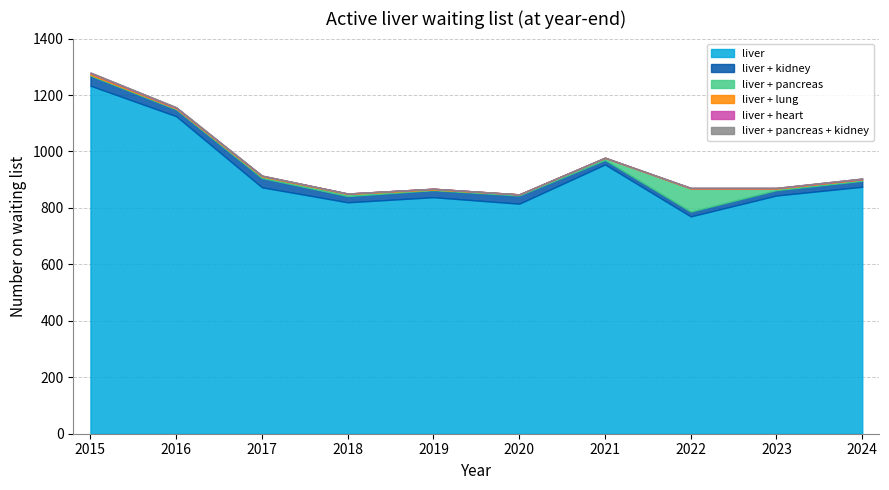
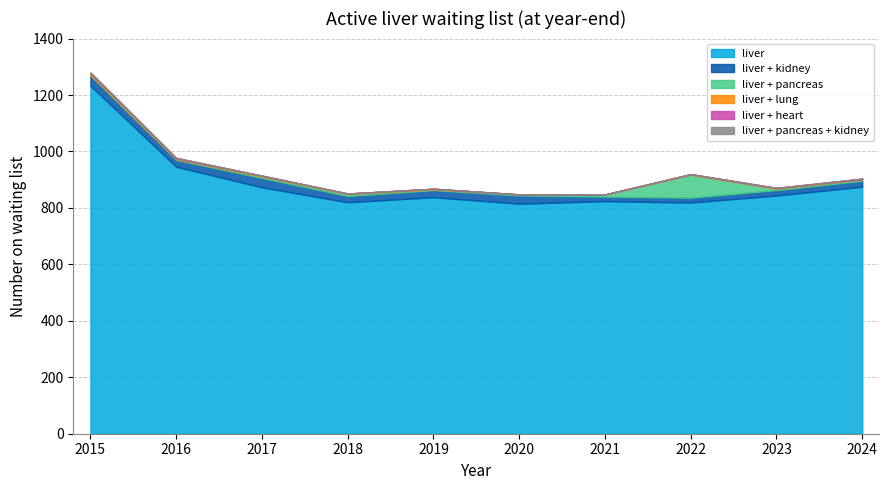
liver, 2016: 1130 -> 950
liver, 2021: 950 -> 820
liver, 2022: 770 -> 820
